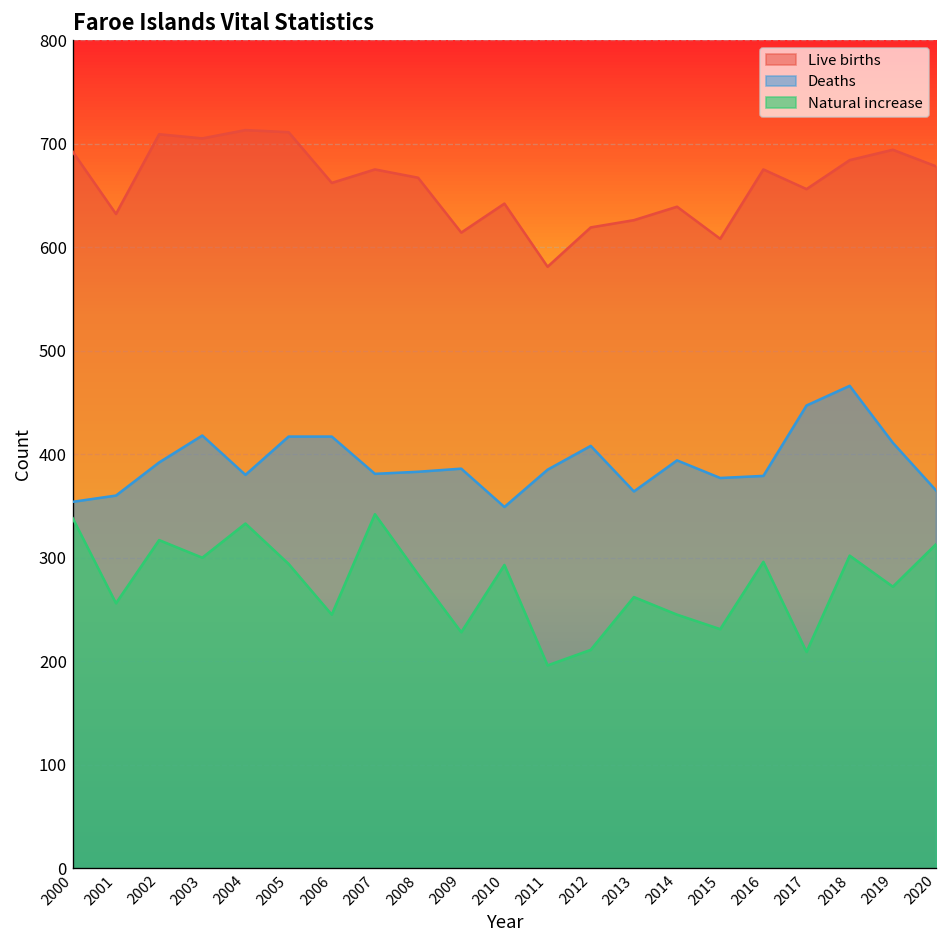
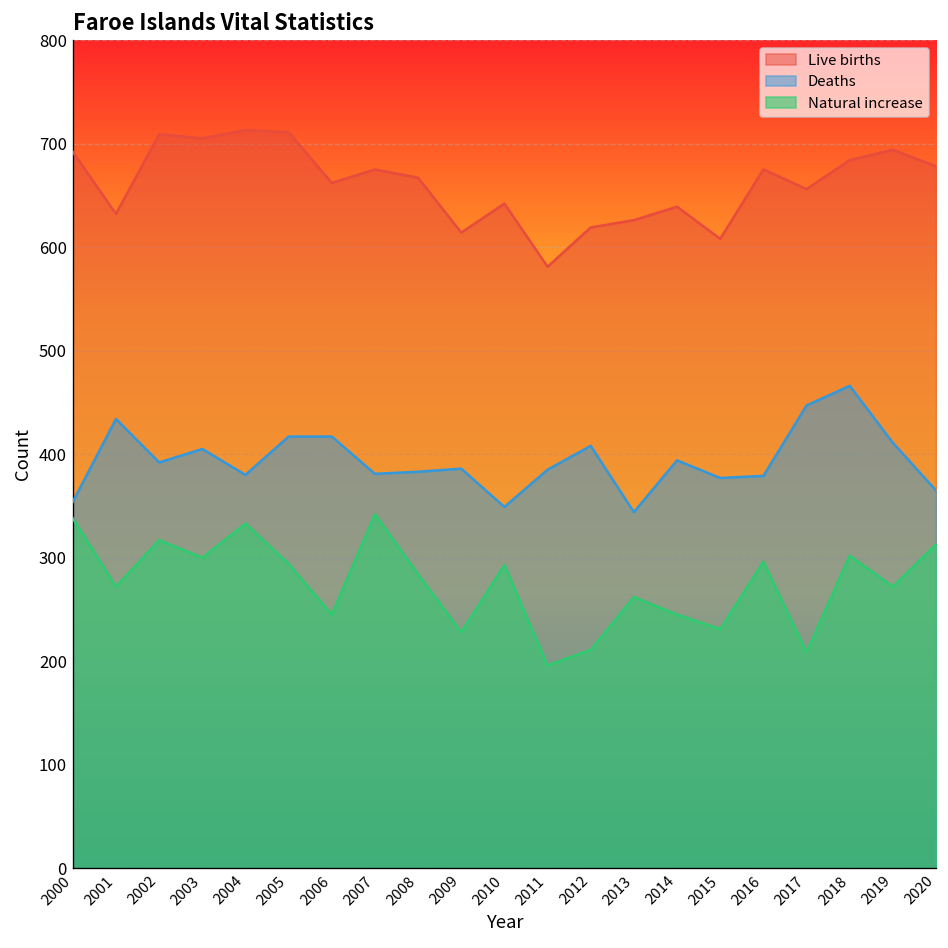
Deaths, 2001: 360 -> 430
Natural increase, 2001: 260 -> 270
Deaths, 2003: 420 -> 410
Deaths, 2013: 360 -> 340
